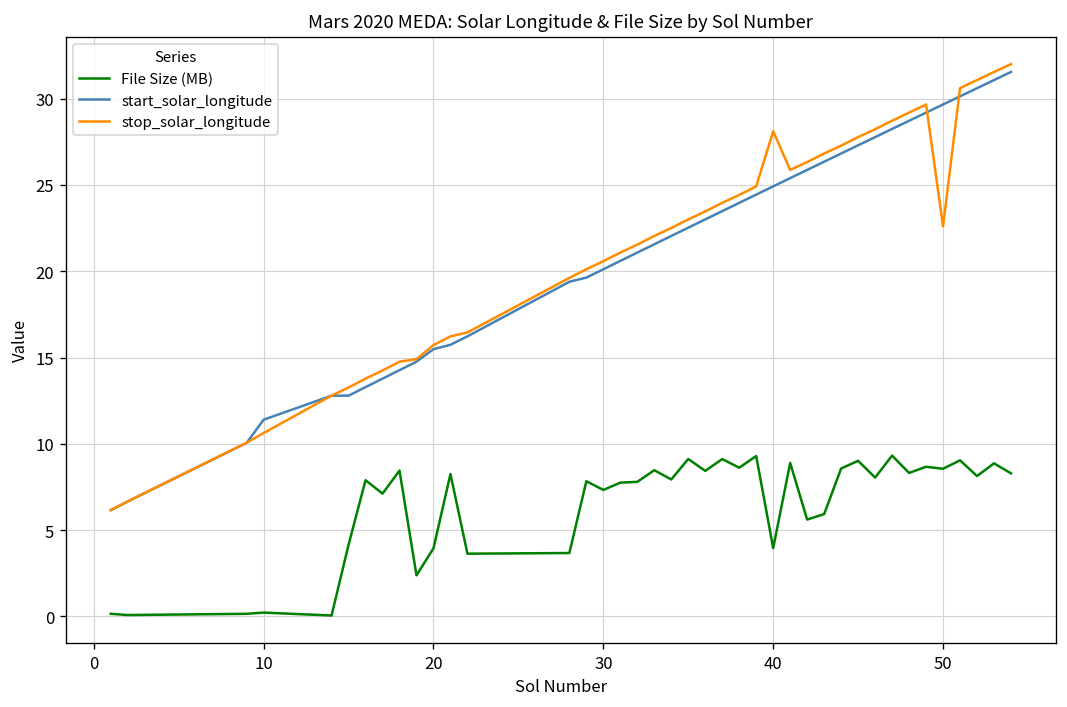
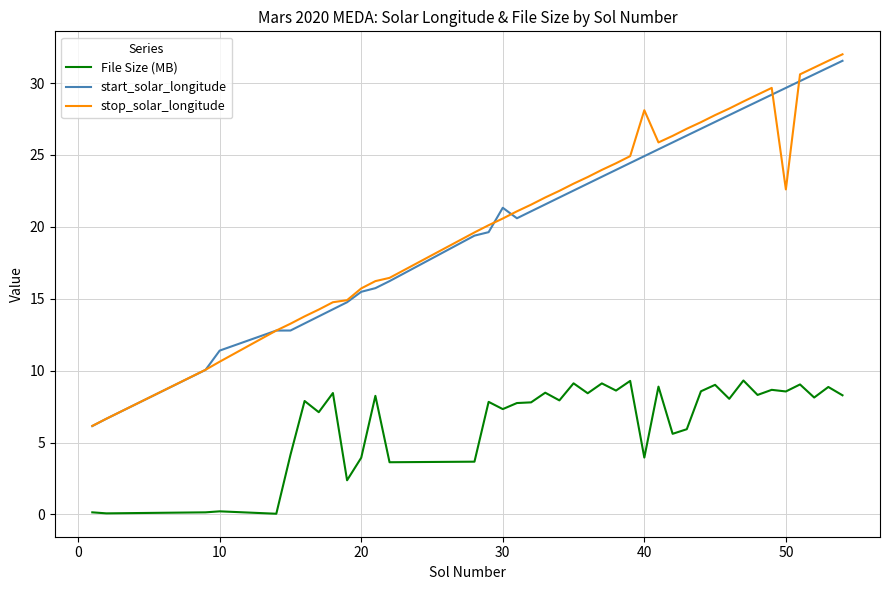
start_solar_longitude, 30: 20.1 -> 21.3
